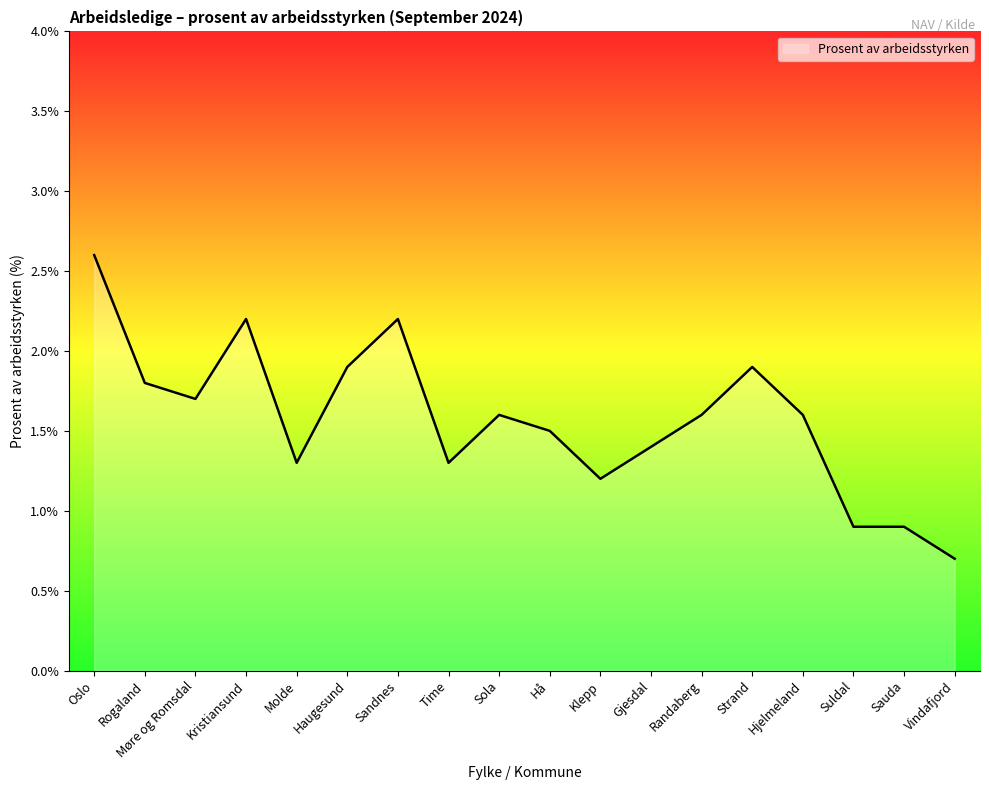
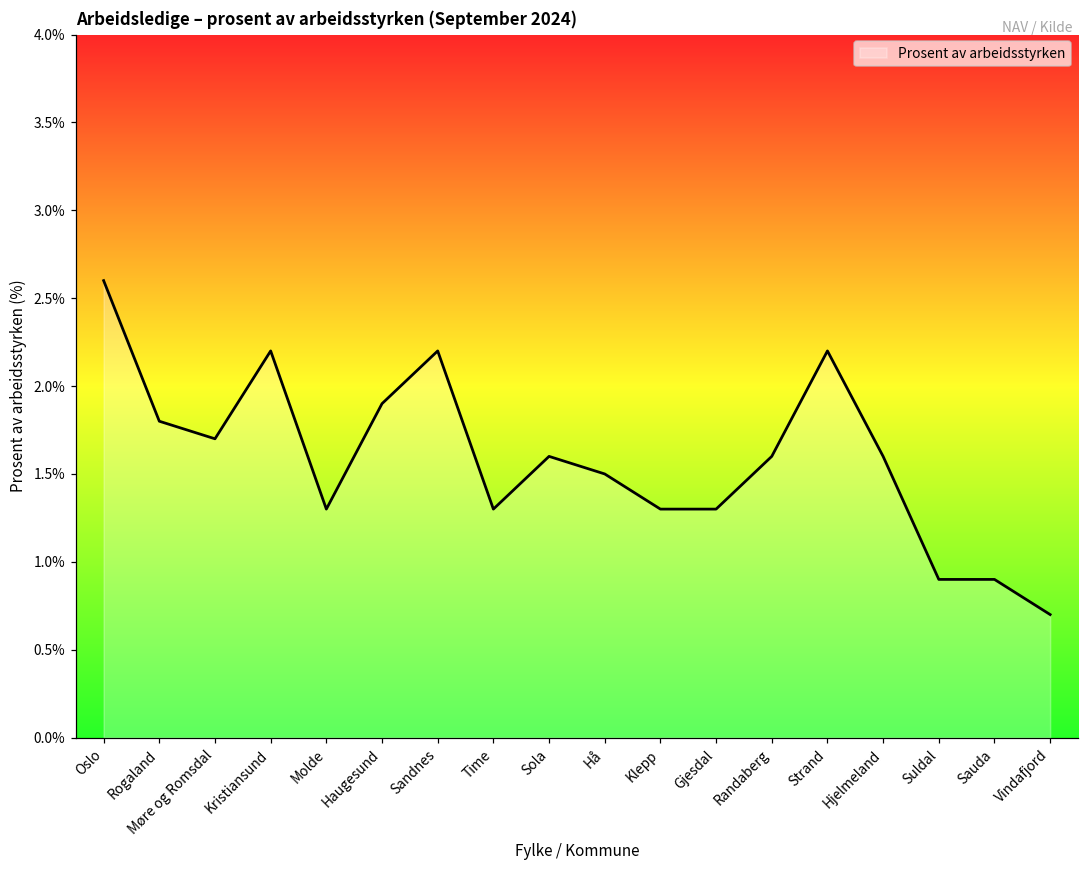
Klepp: 1.2% -> 1.3%
Gjesdal: 1.4% -> 1.3%
Strand: 1.9% -> 2.2%
